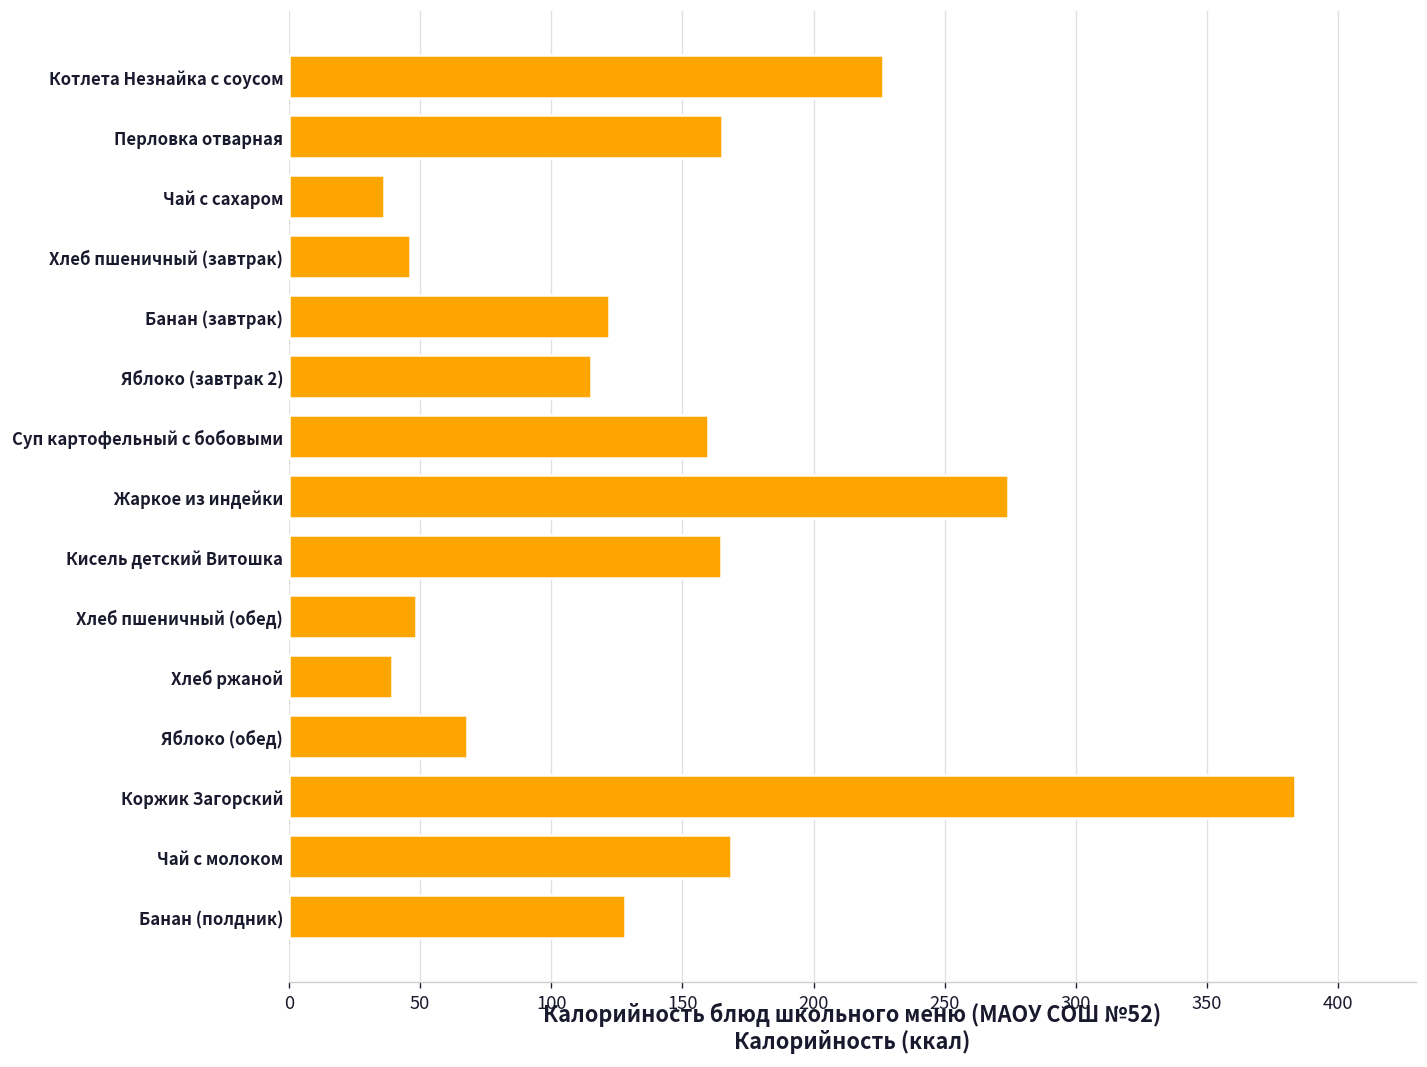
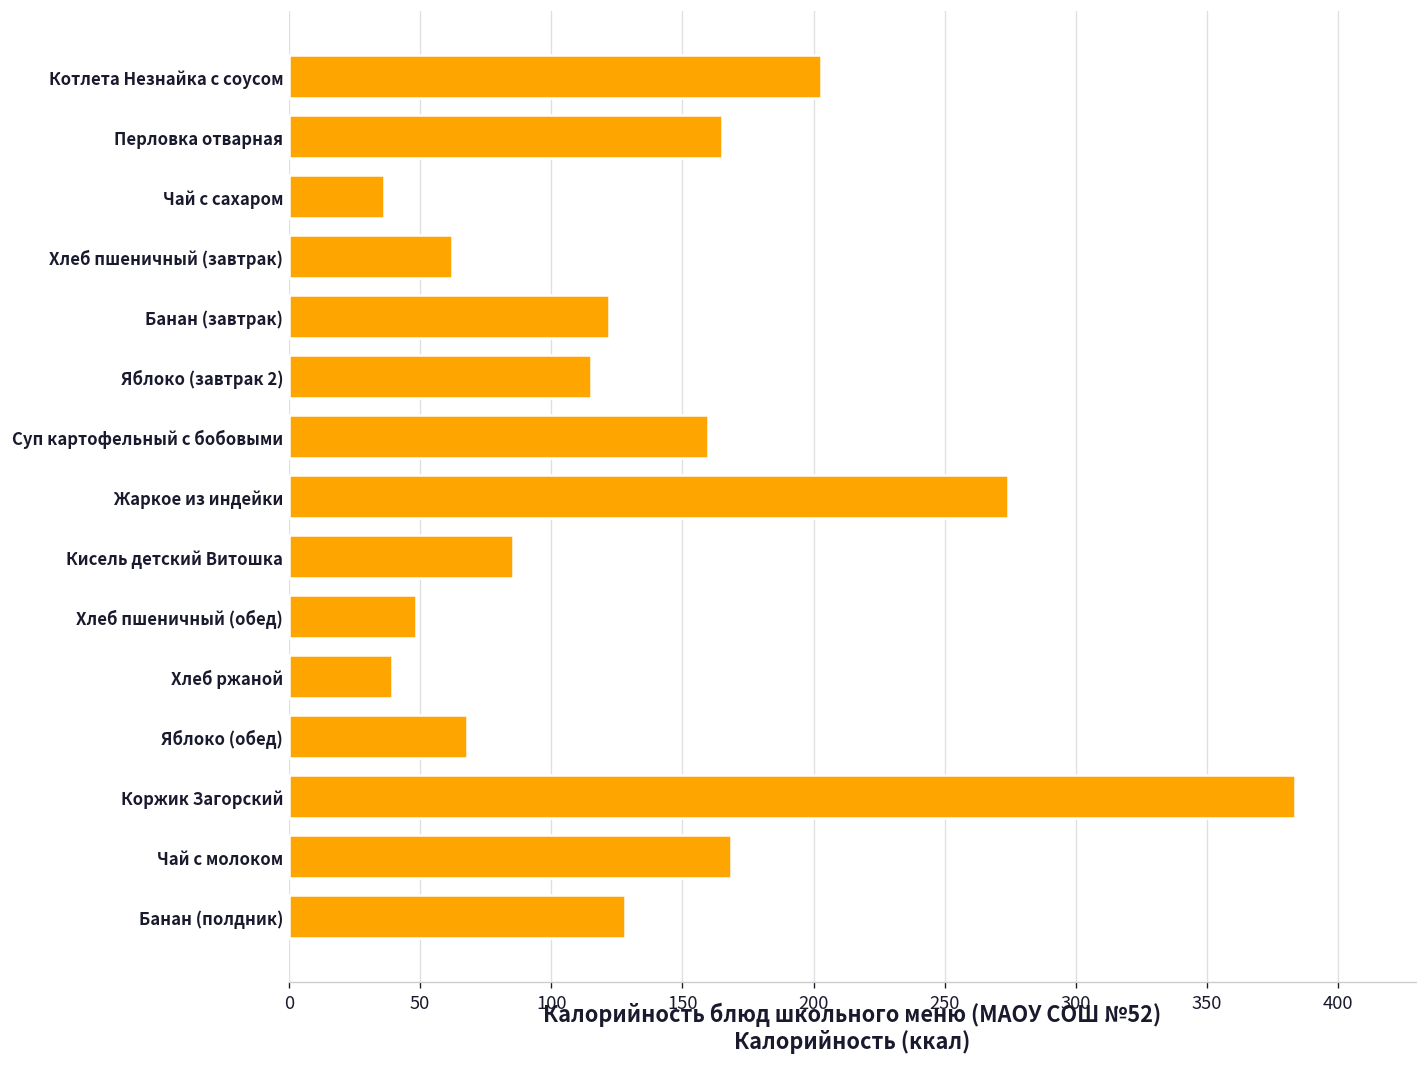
Котлета Незнайка с соусом: 226 -> 203
Хлеб пшеничный (завтрак): 46 -> 62
Кисель детский Витошка: 165 -> 86
